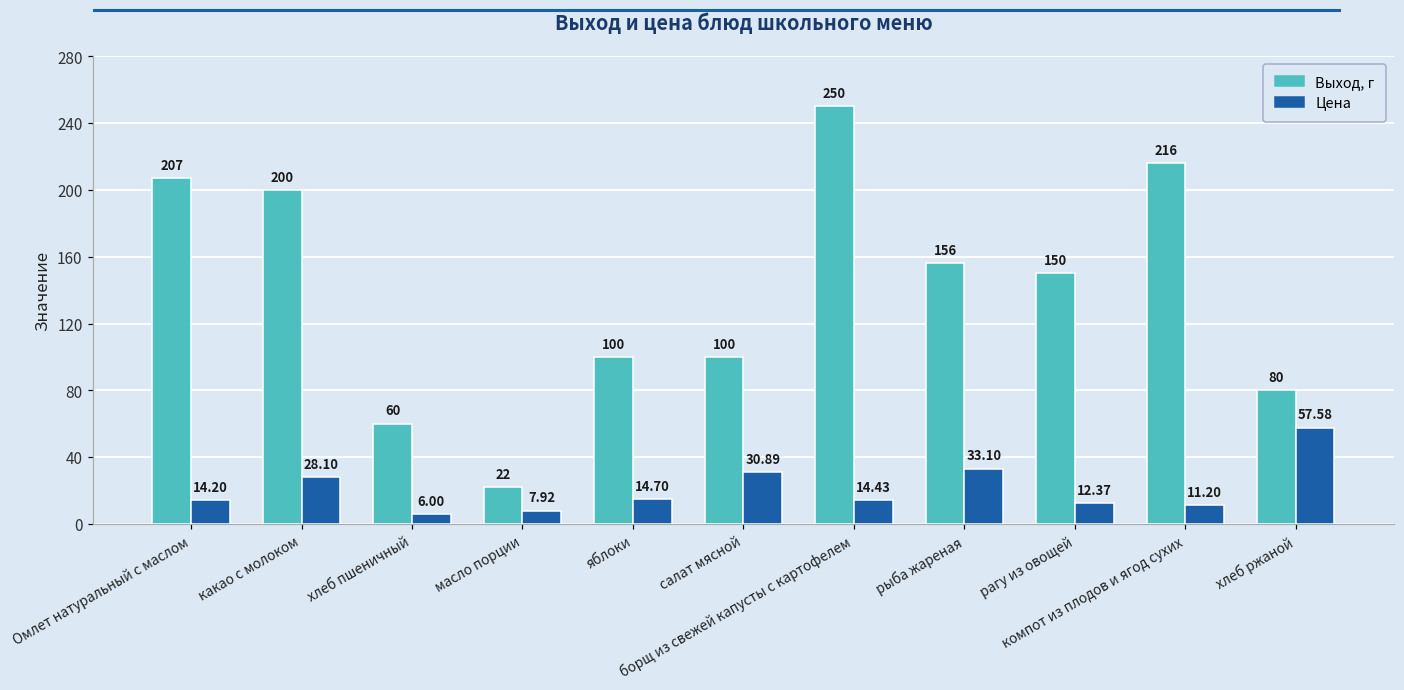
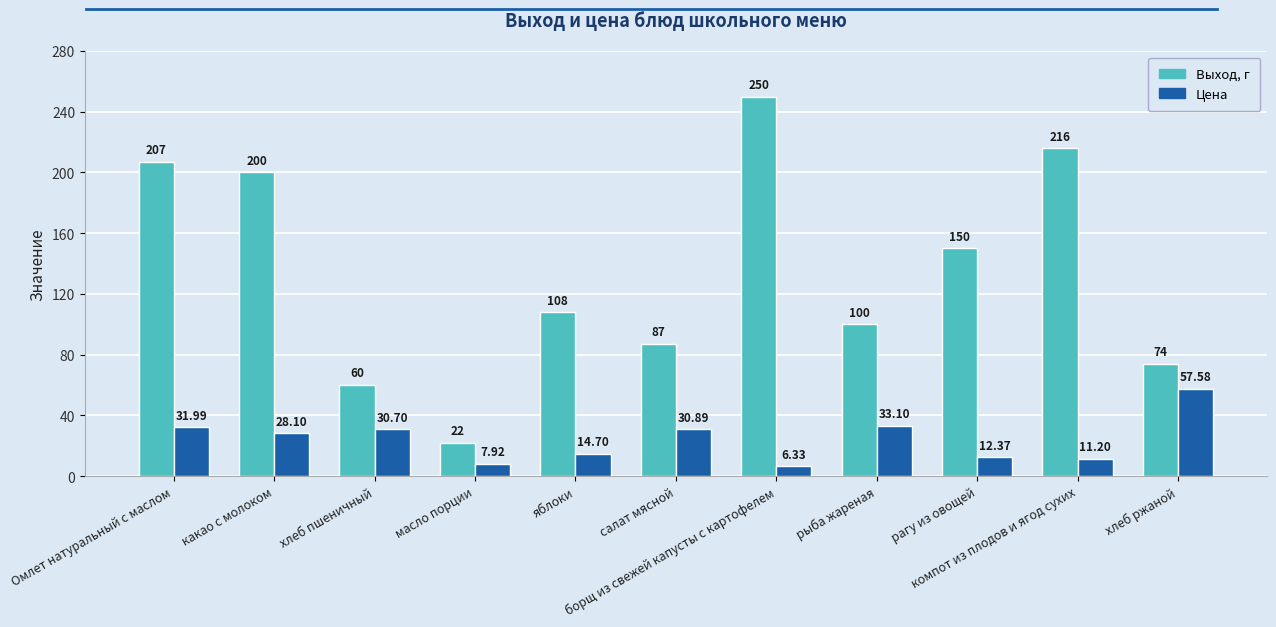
Цена, Омлет натуральный с маслом: 14.20 -> 31.99
Цена, хлеб пшеничный: 6.00 -> 30.70
Выход, г, яблоки: 100 -> 108
Выход, г, салат мясной: 100 -> 87
Цена, борщ из свежей капусты с картофелем: 14.43 -> 6.33
Выход, г, рыба жареная: 156 -> 100
Выход, г, хлеб ржаной: 80 -> 74
